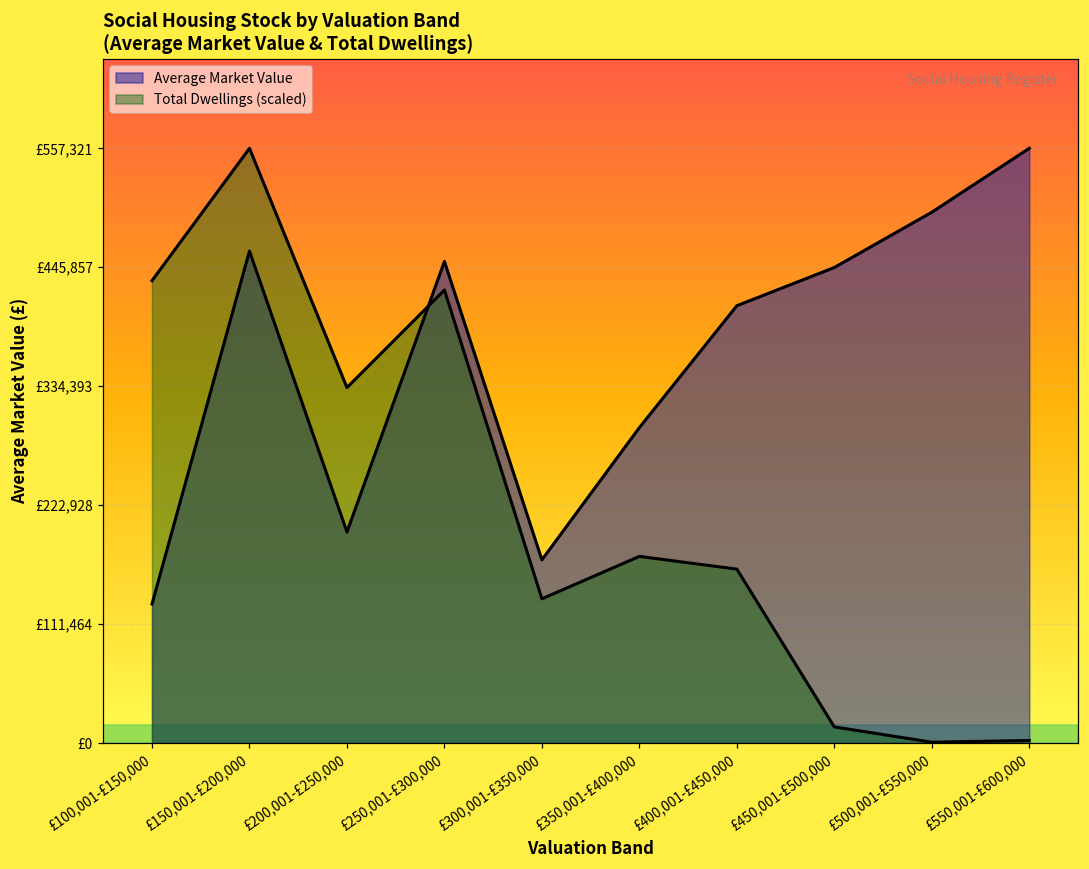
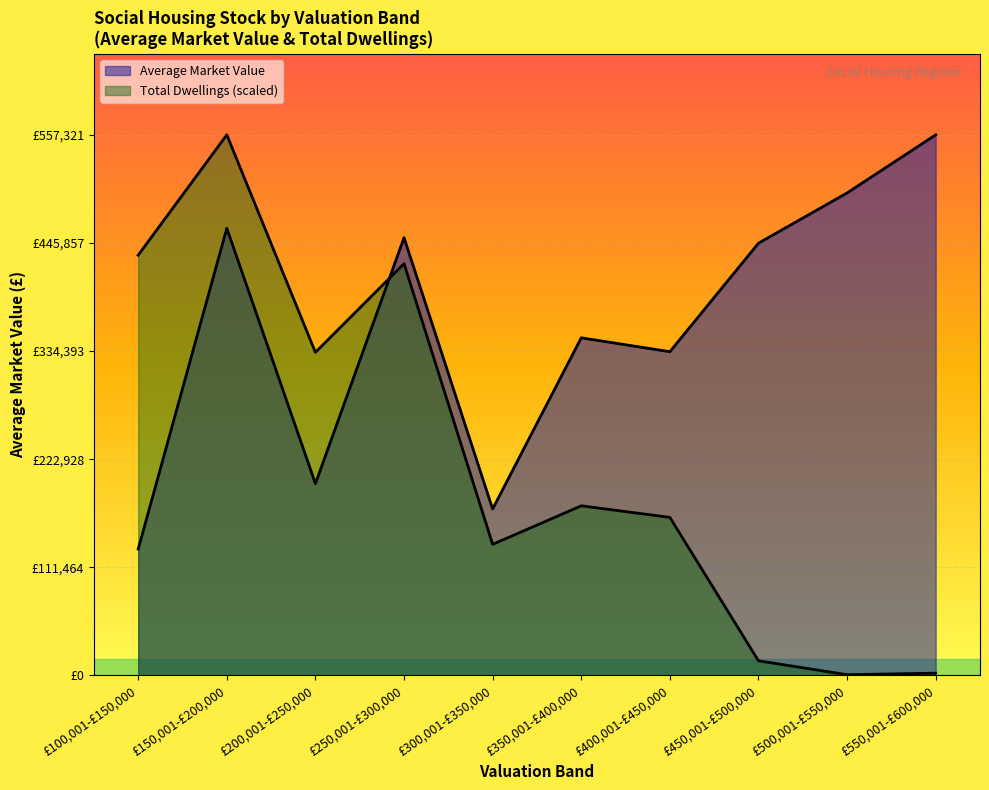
Average Market Value, £350,001-£400,000: £300,000 -> £350,000
Average Market Value, £400,001-£450,000: £410,000 -> £330,000
